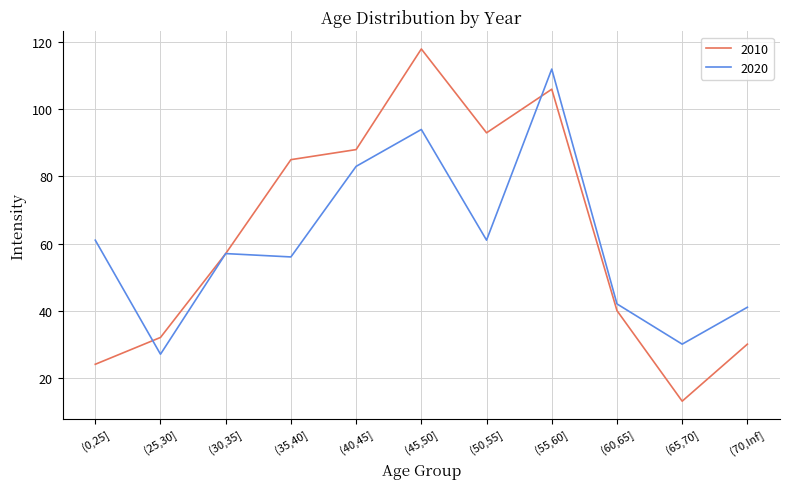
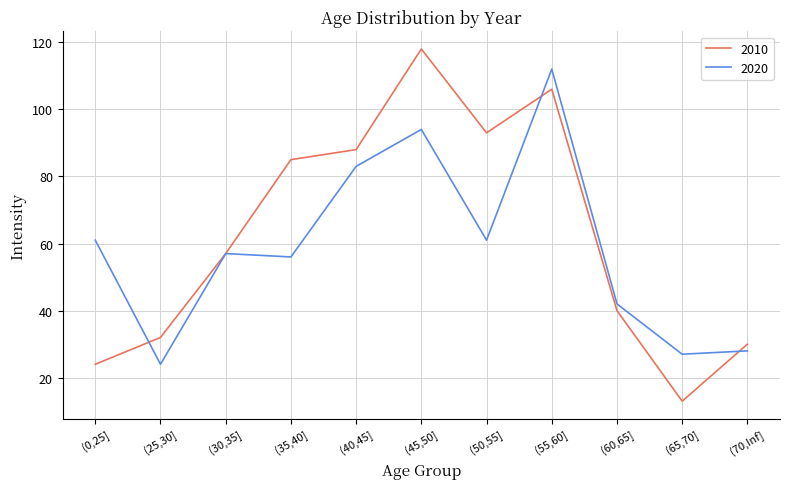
2020, (25,30]: 27 -> 24
2020, (65,70]: 30 -> 27
2020, (70,Inf]: 41 -> 28
